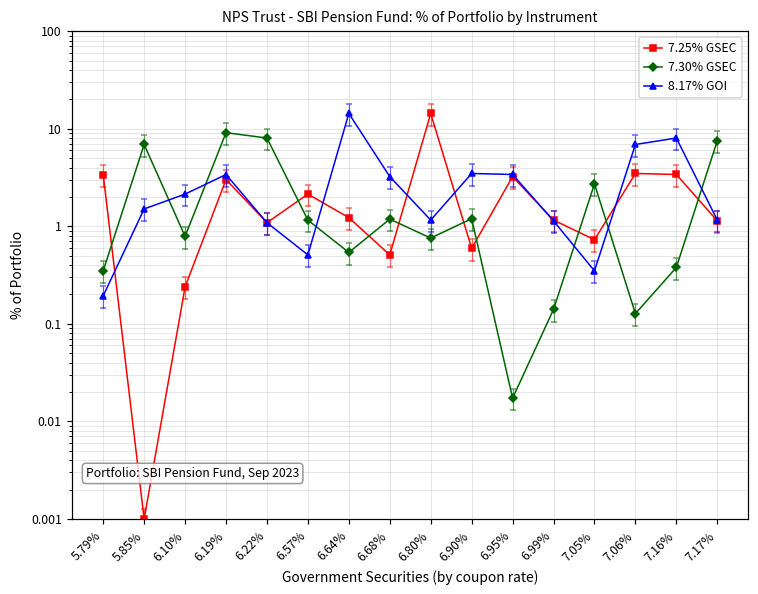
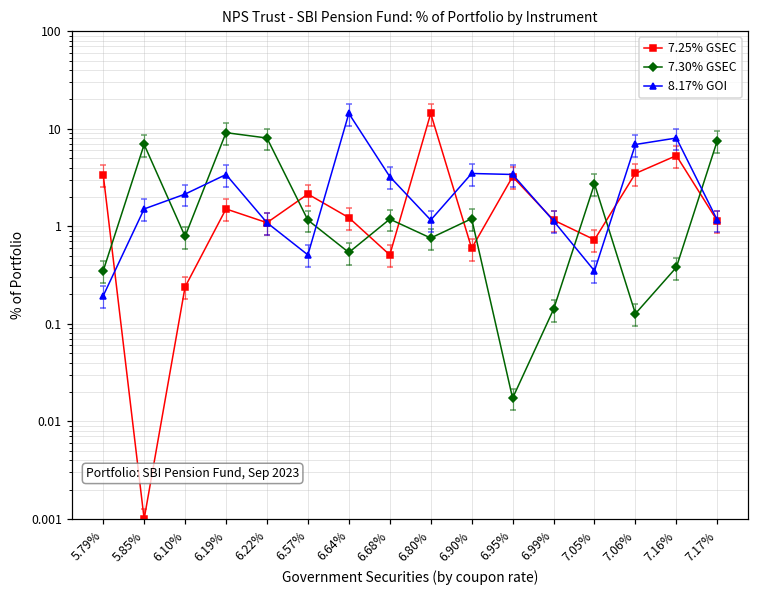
7.25% GSEC, 6.19%: 3.0 -> 1.5
7.25% GSEC, 7.16%: 3.4 -> 5
